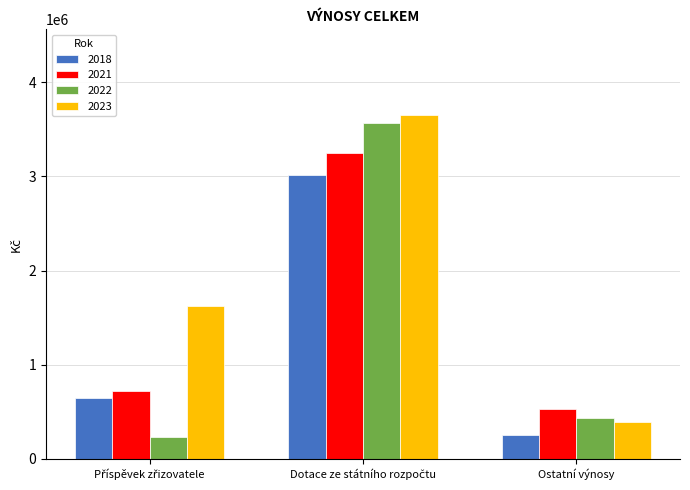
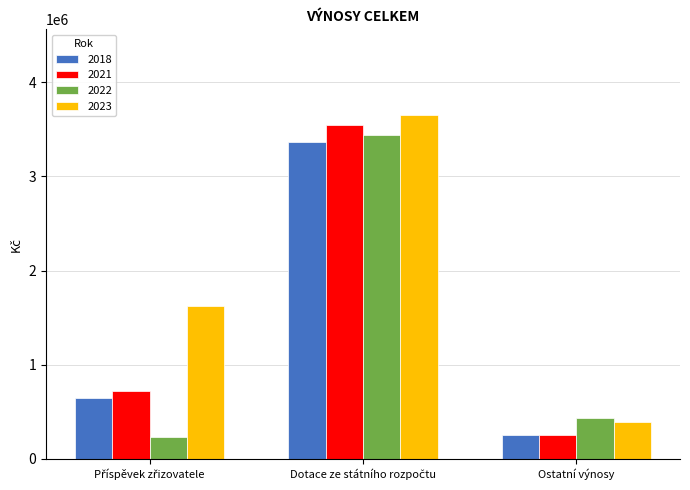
2018, Dotace ze státního rozpočtu: 3000000 -> 3400000
2021, Dotace ze státního rozpočtu: 3200000 -> 3500000
2022, Dotace ze státního rozpočtu: 3600000 -> 3400000
2021, Ostatní výnosy: 500000 -> 300000
